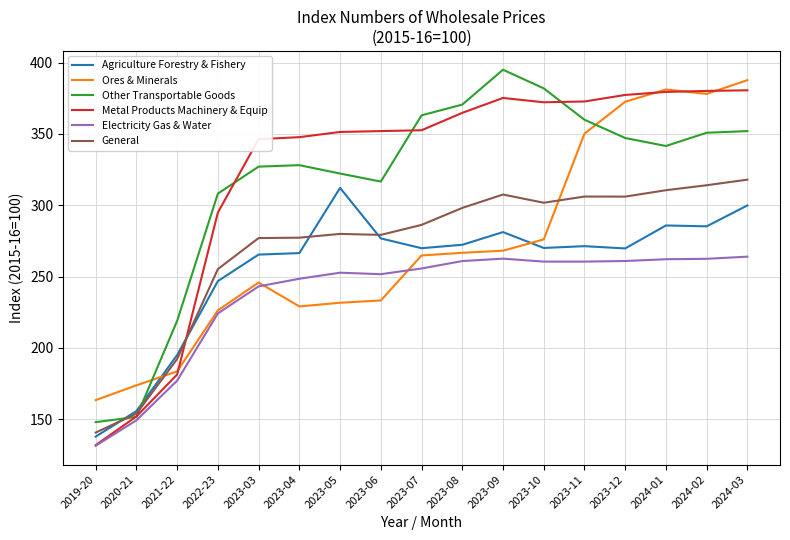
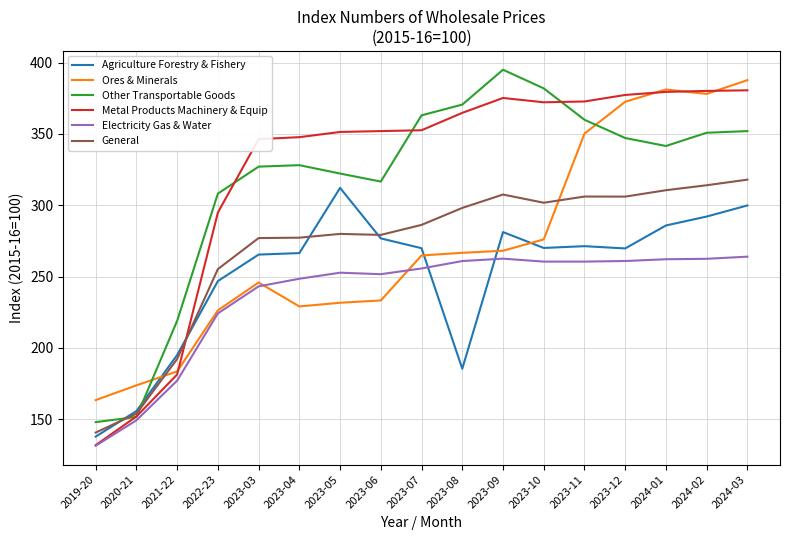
Agriculture Forestry & Fishery, 2023-08: 272 -> 185
Agriculture Forestry & Fishery, 2024-02: 285 -> 292
